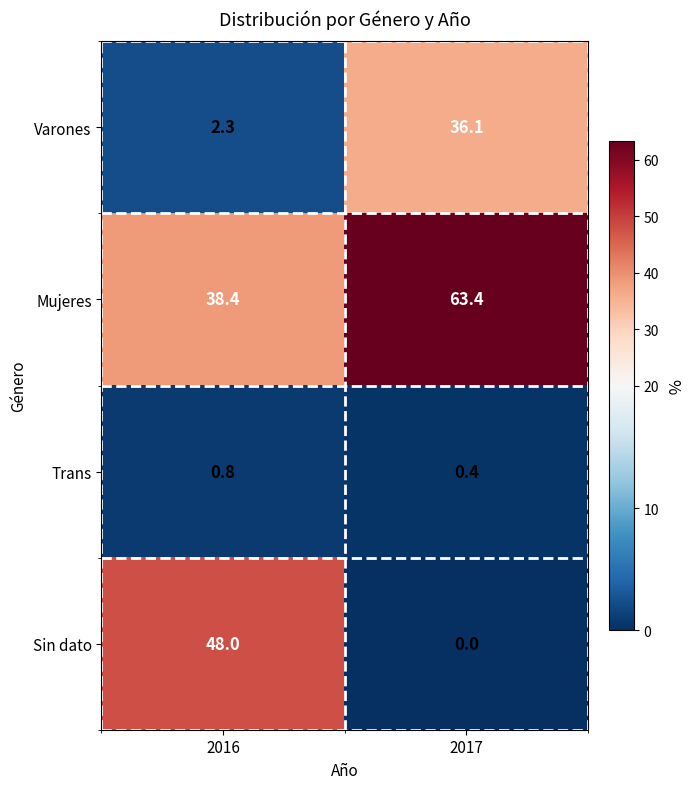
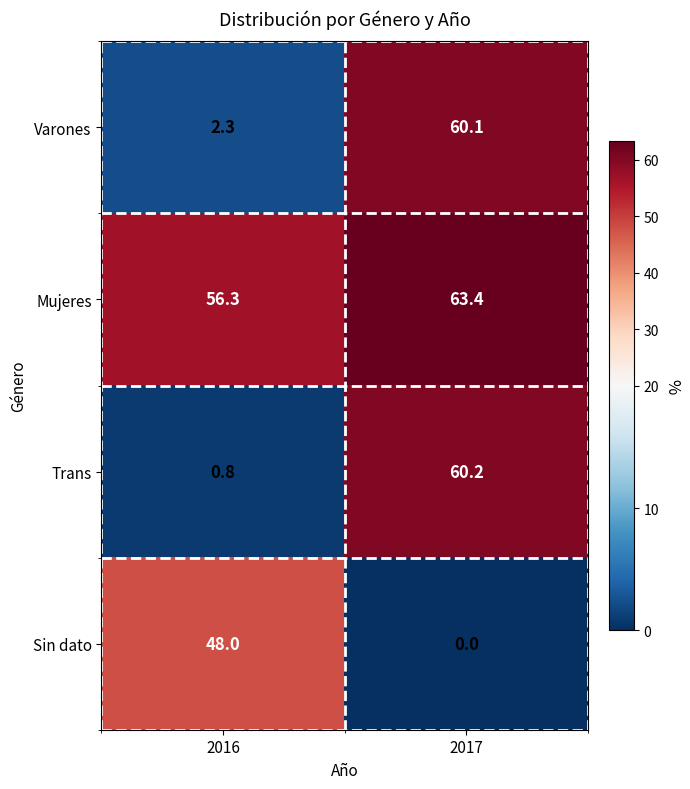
Varones, 2017: 36.1 -> 60.1
Mujeres, 2016: 38.4 -> 56.3
Trans, 2017: 0.4 -> 60.2
